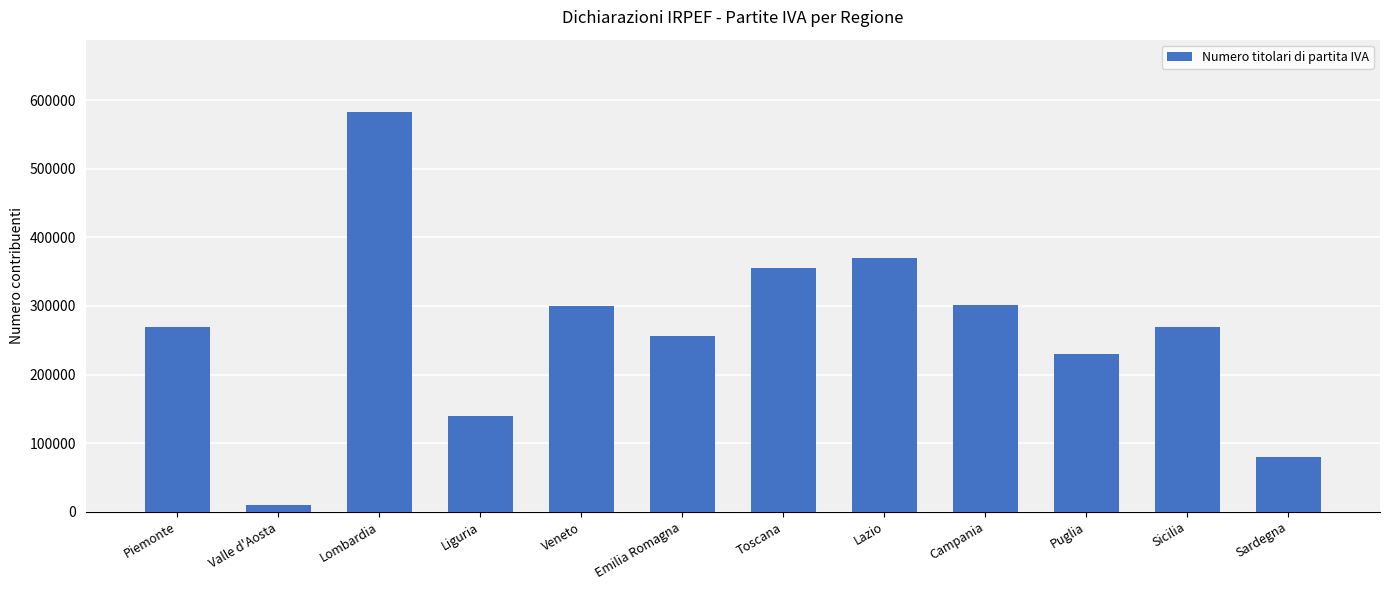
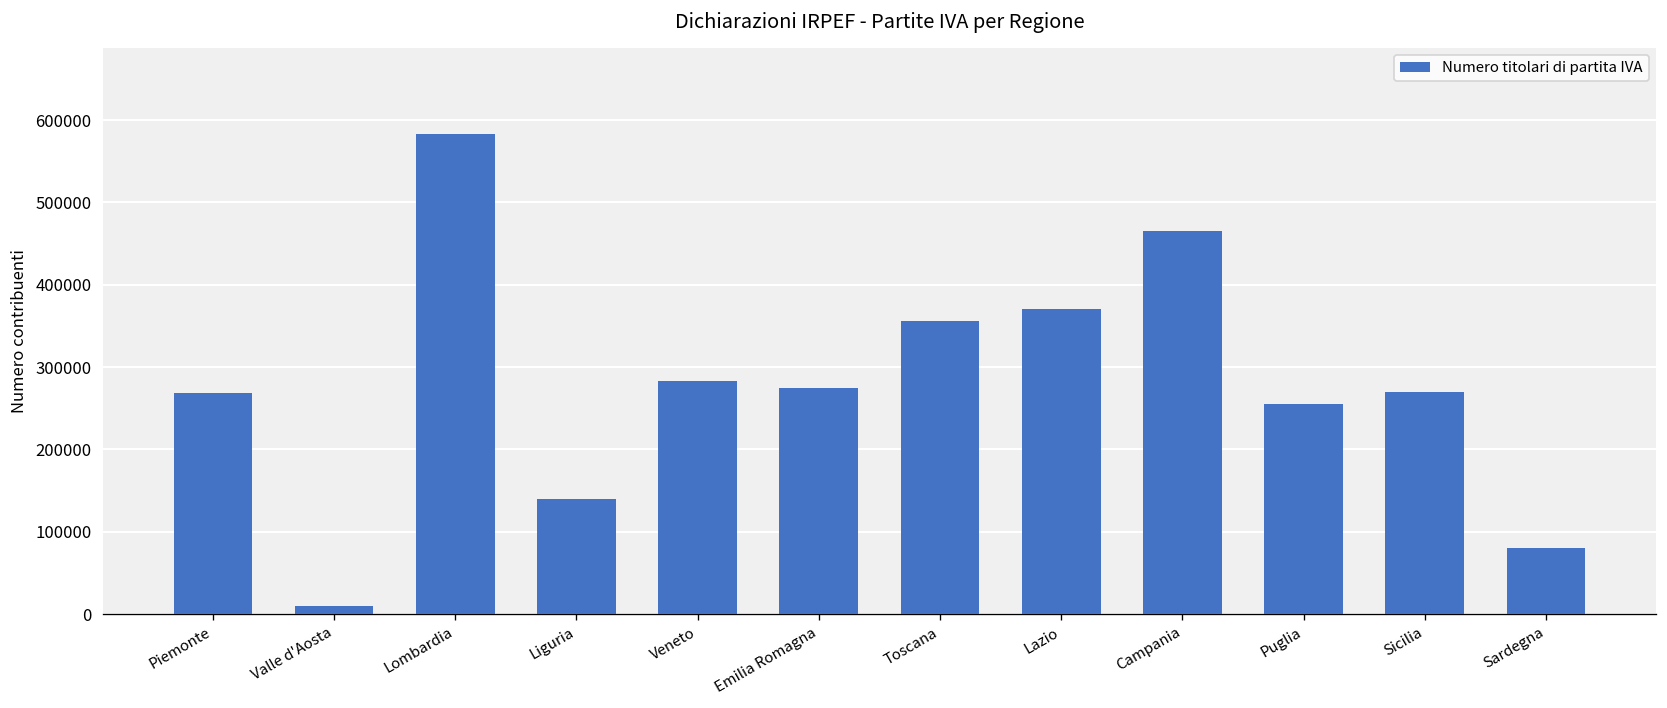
Veneto: 300000 -> 280000
Emilia Romagna: 260000 -> 270000
Campania: 300000 -> 470000
Puglia: 230000 -> 260000
